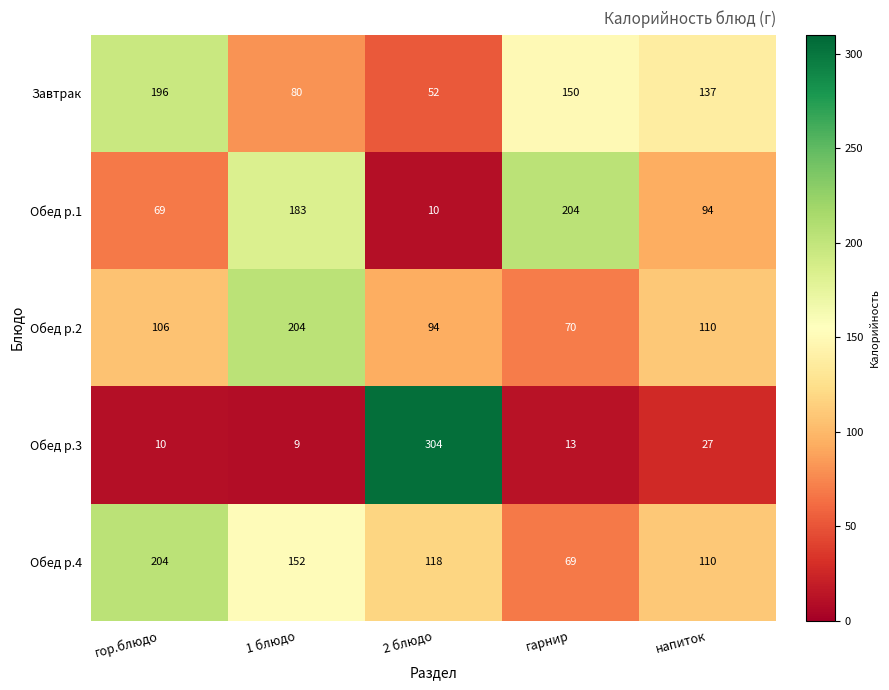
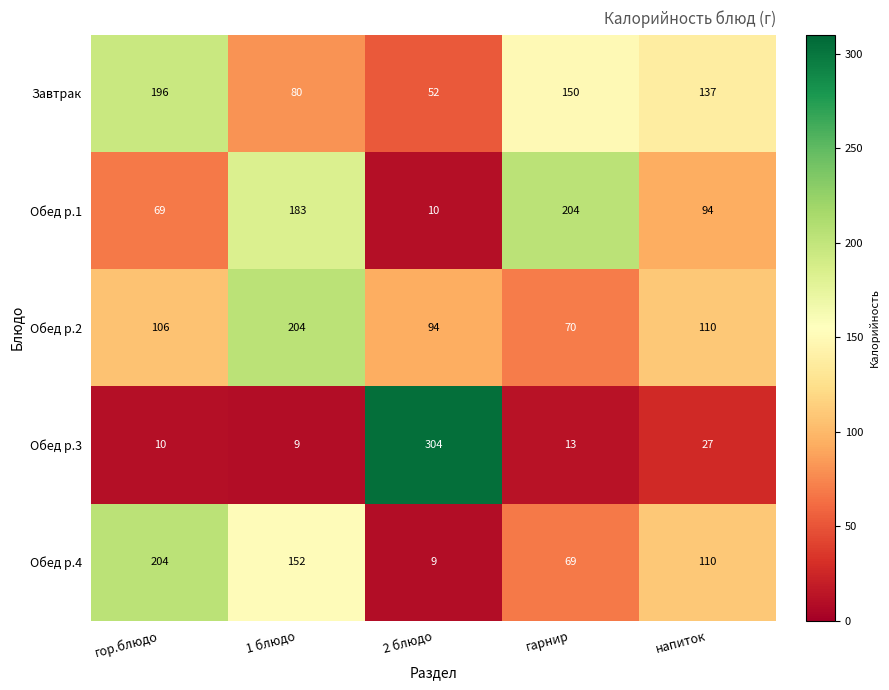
Обед р.4, 2 блюдо: 118 -> 9
